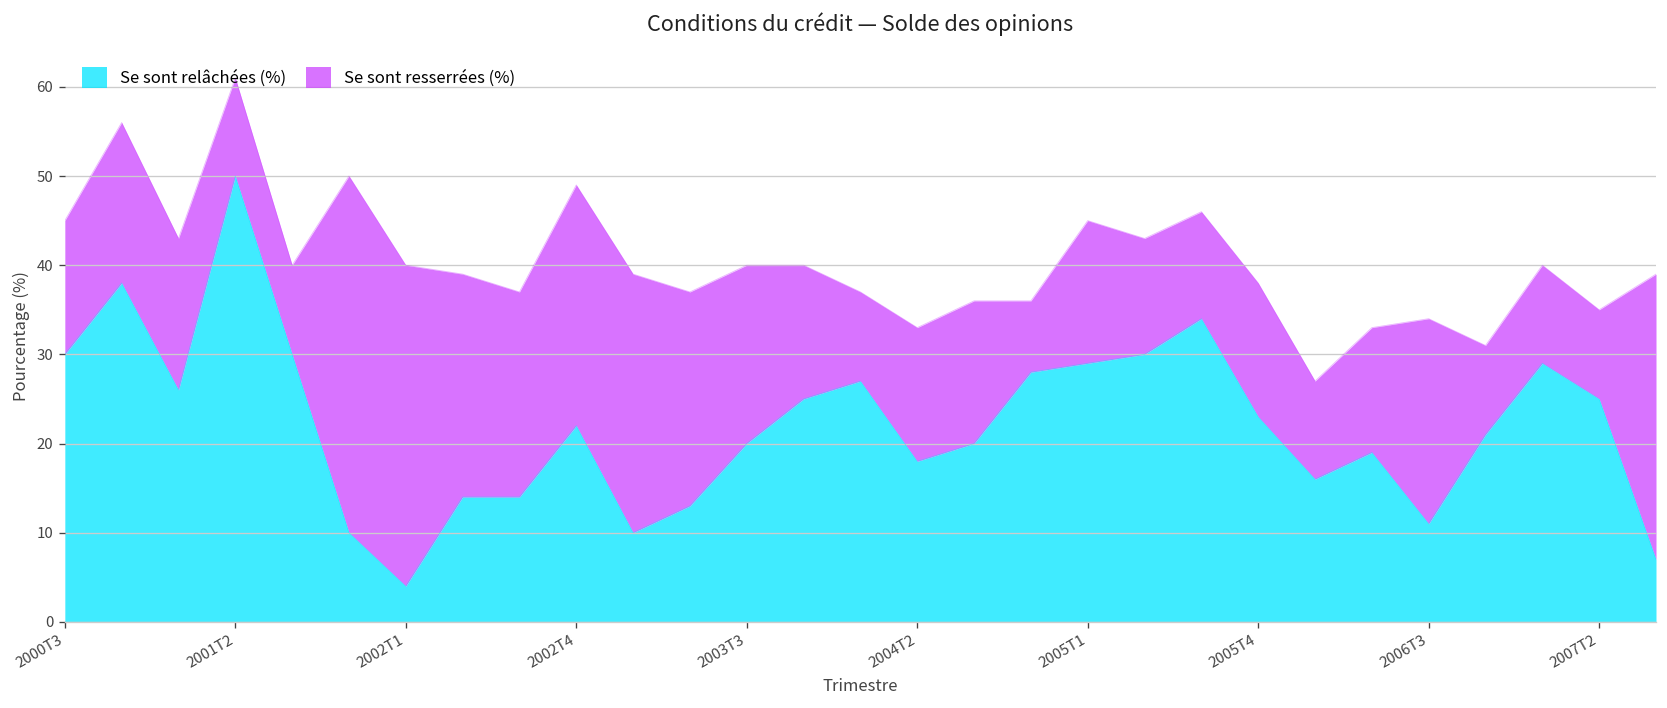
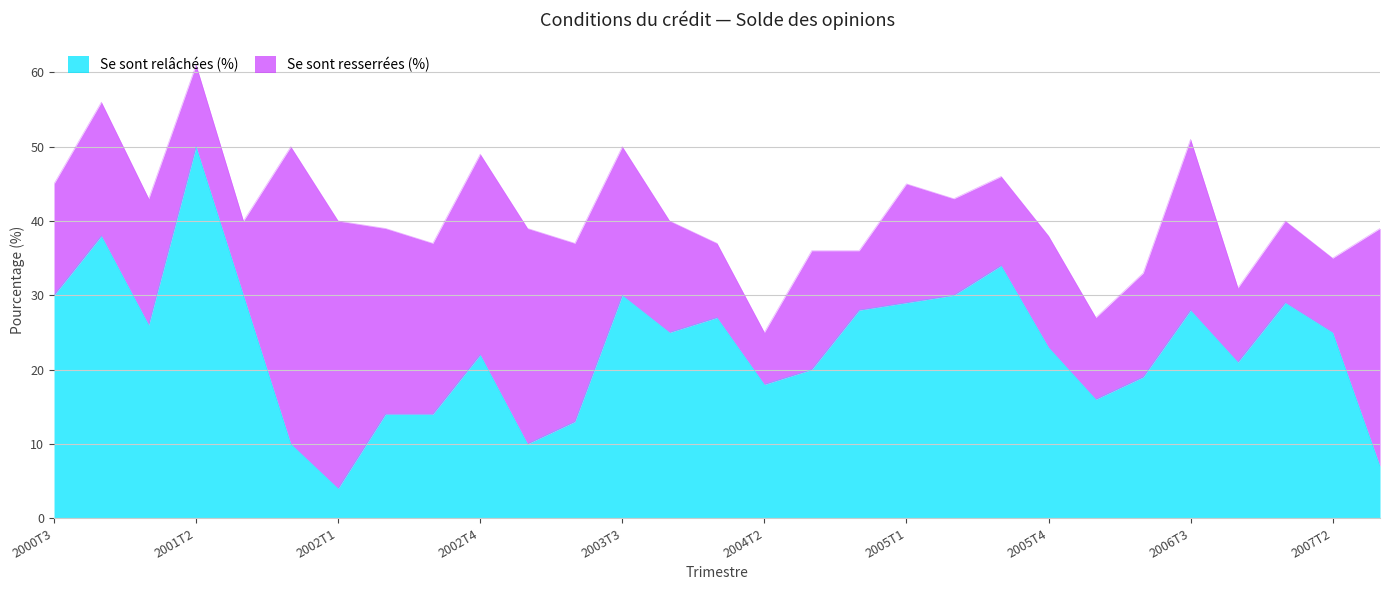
Se sont relâchées (%), 2003T3: 20 -> 30
Se sont resserrées (%), 2004T2: 15 -> 7
Se sont relâchées (%), 2006T3: 11 -> 28
